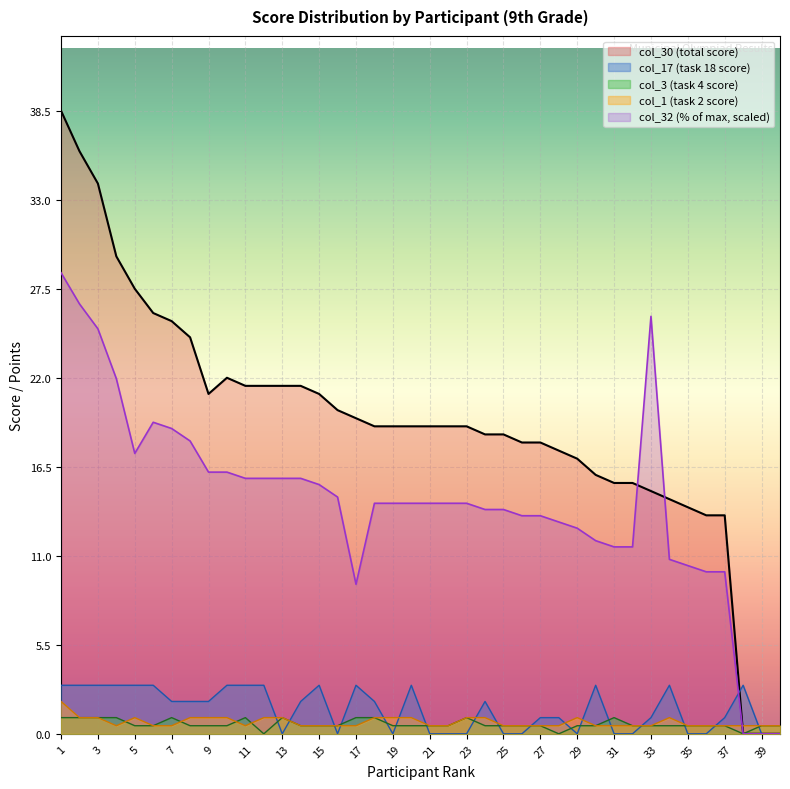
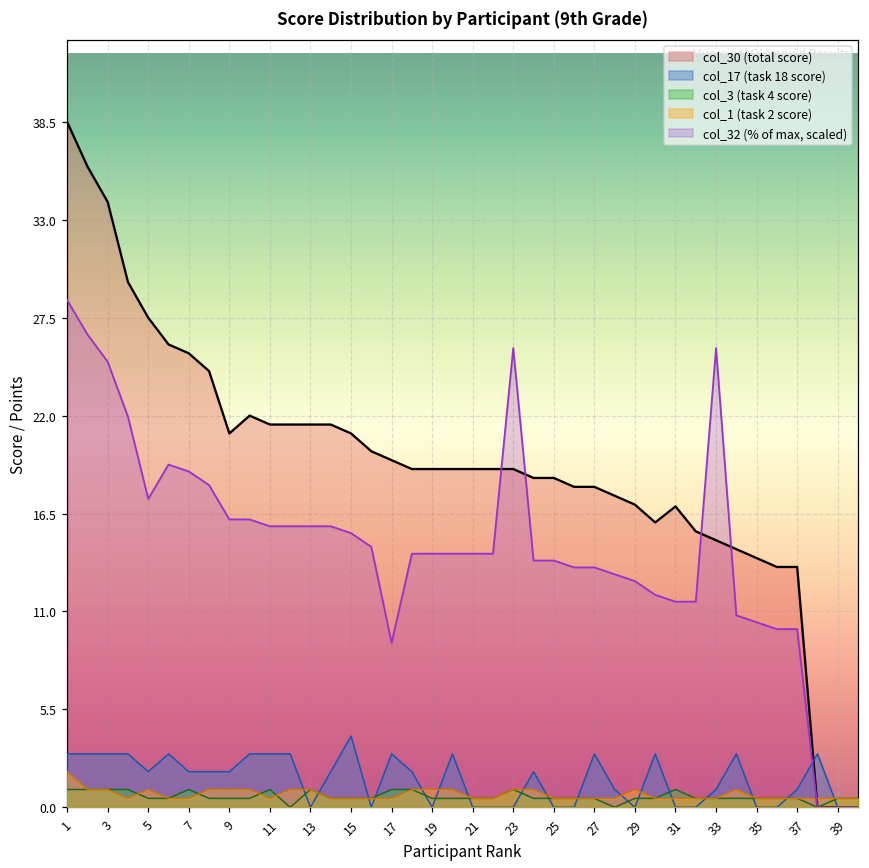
col_17 (task 18 score), 5: 3 -> 2
col_17 (task 18 score), 15: 3 -> 4
col_32 (% of max, scaled), 23: 14.2 -> 25.8
col_17 (task 18 score), 27: 1 -> 3
col_30 (total score), 31: 15.5 -> 16.9
